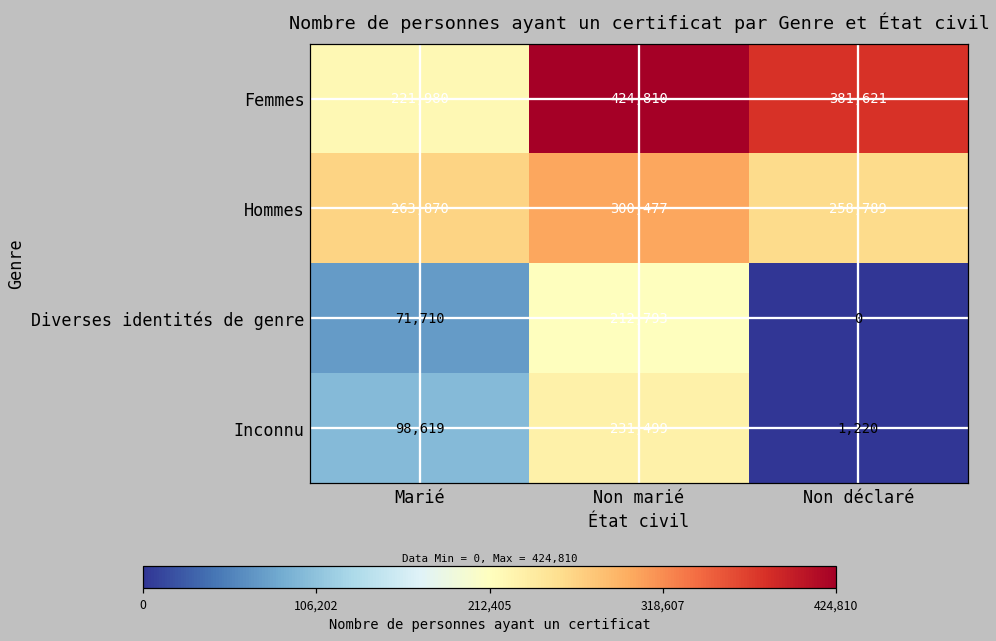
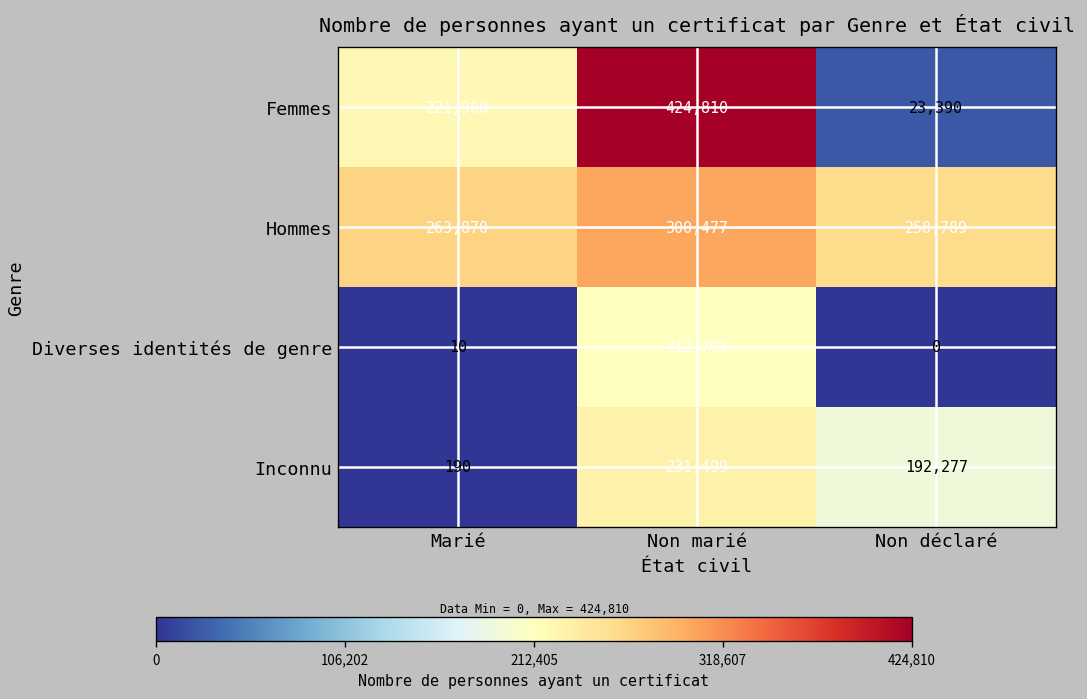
Femmes, Non déclaré: 381,621 -> 23,390
Diverses identités de genre, Marié: 71,710 -> 10
Inconnu, Marié: 98,619 -> 190
Inconnu, Non déclaré: 1,220 -> 192,277
